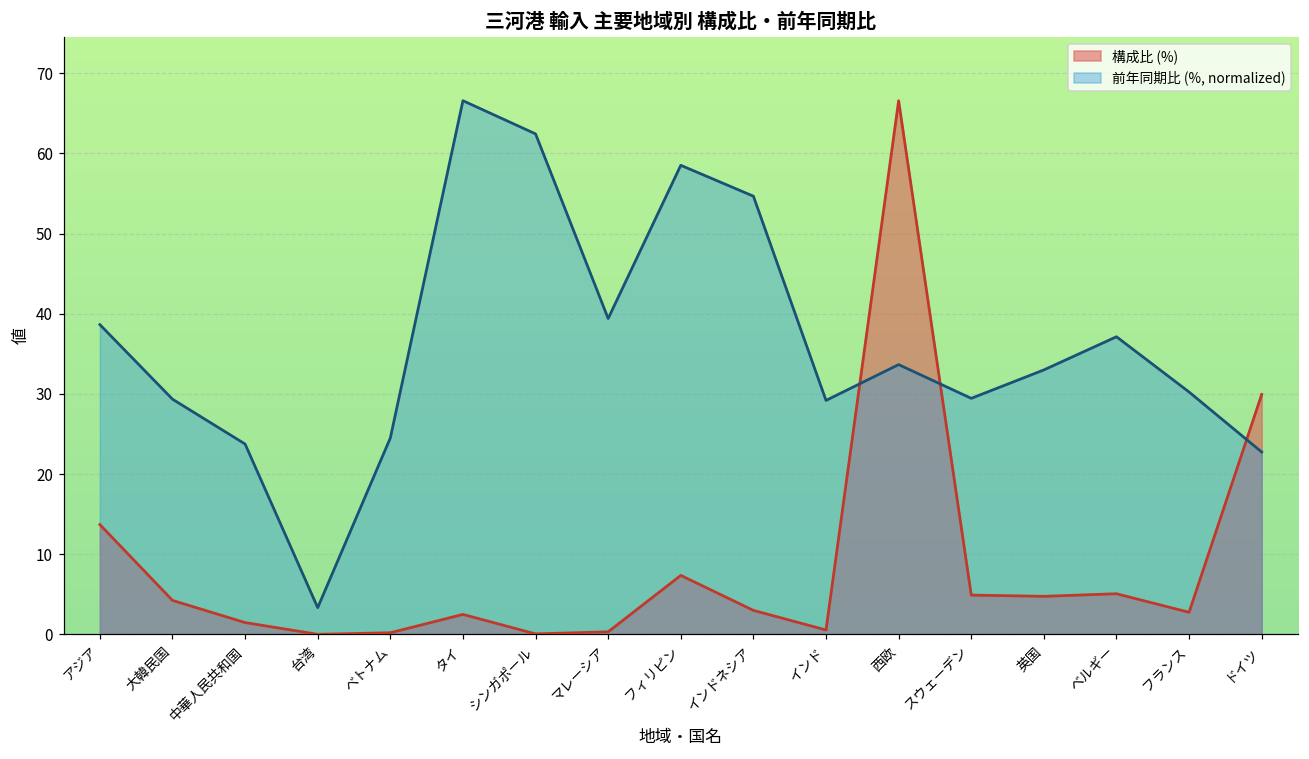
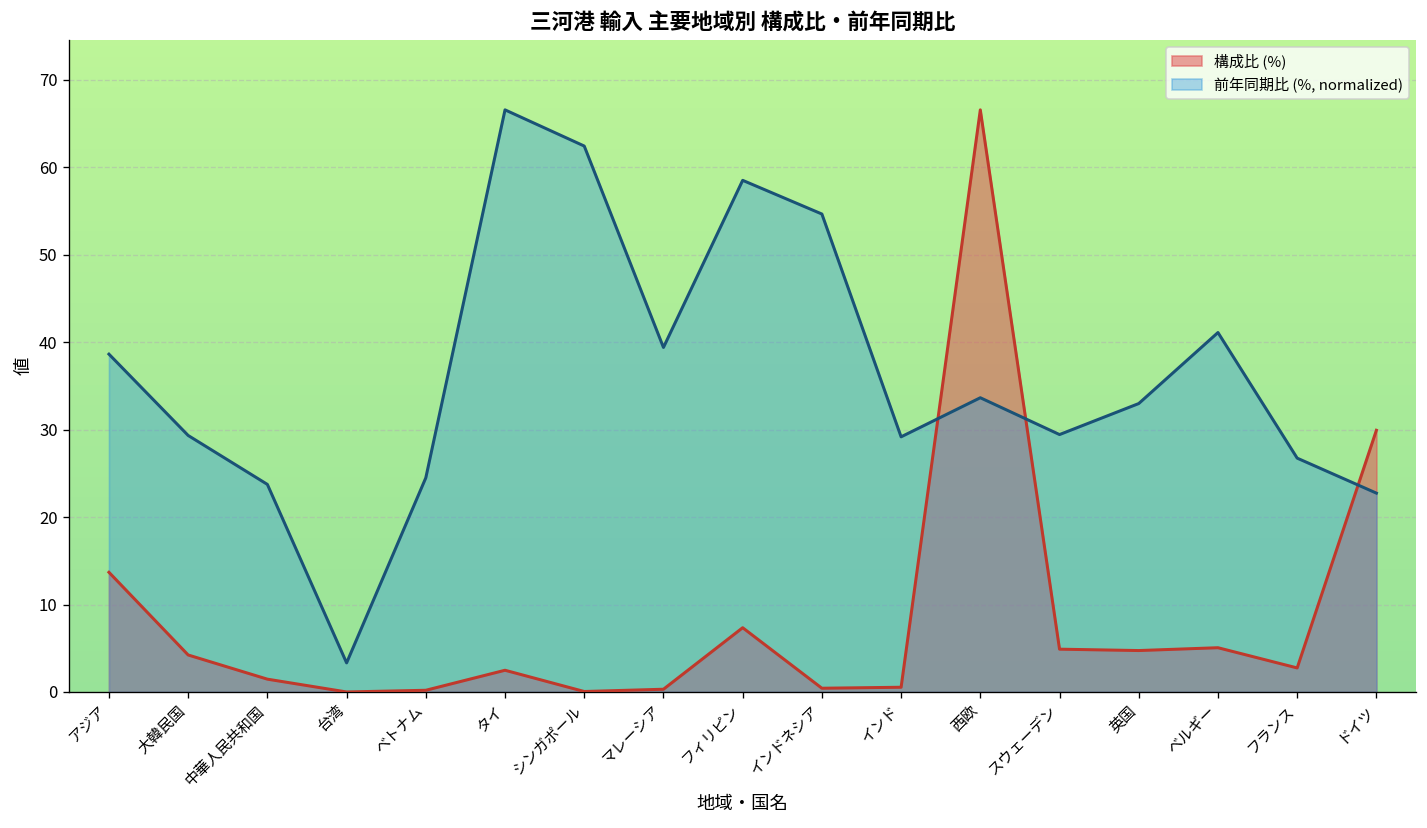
構成比 (%), インドネシア: 3 -> 0
前年同期比 (%, normalized), ベルギー: 37 -> 41
前年同期比 (%, normalized), フランス: 30 -> 27
